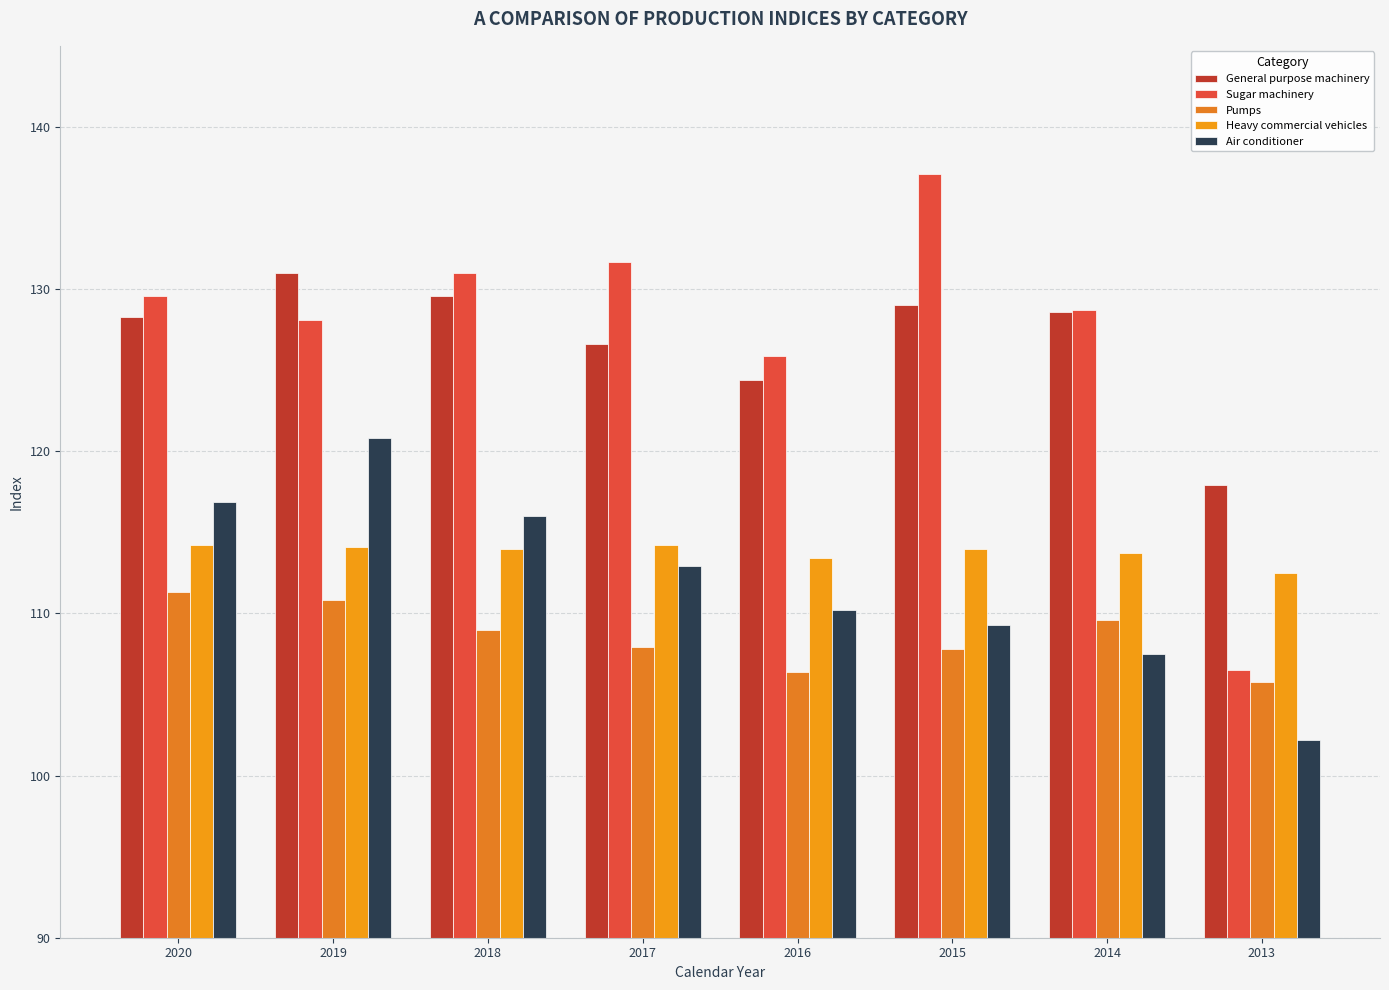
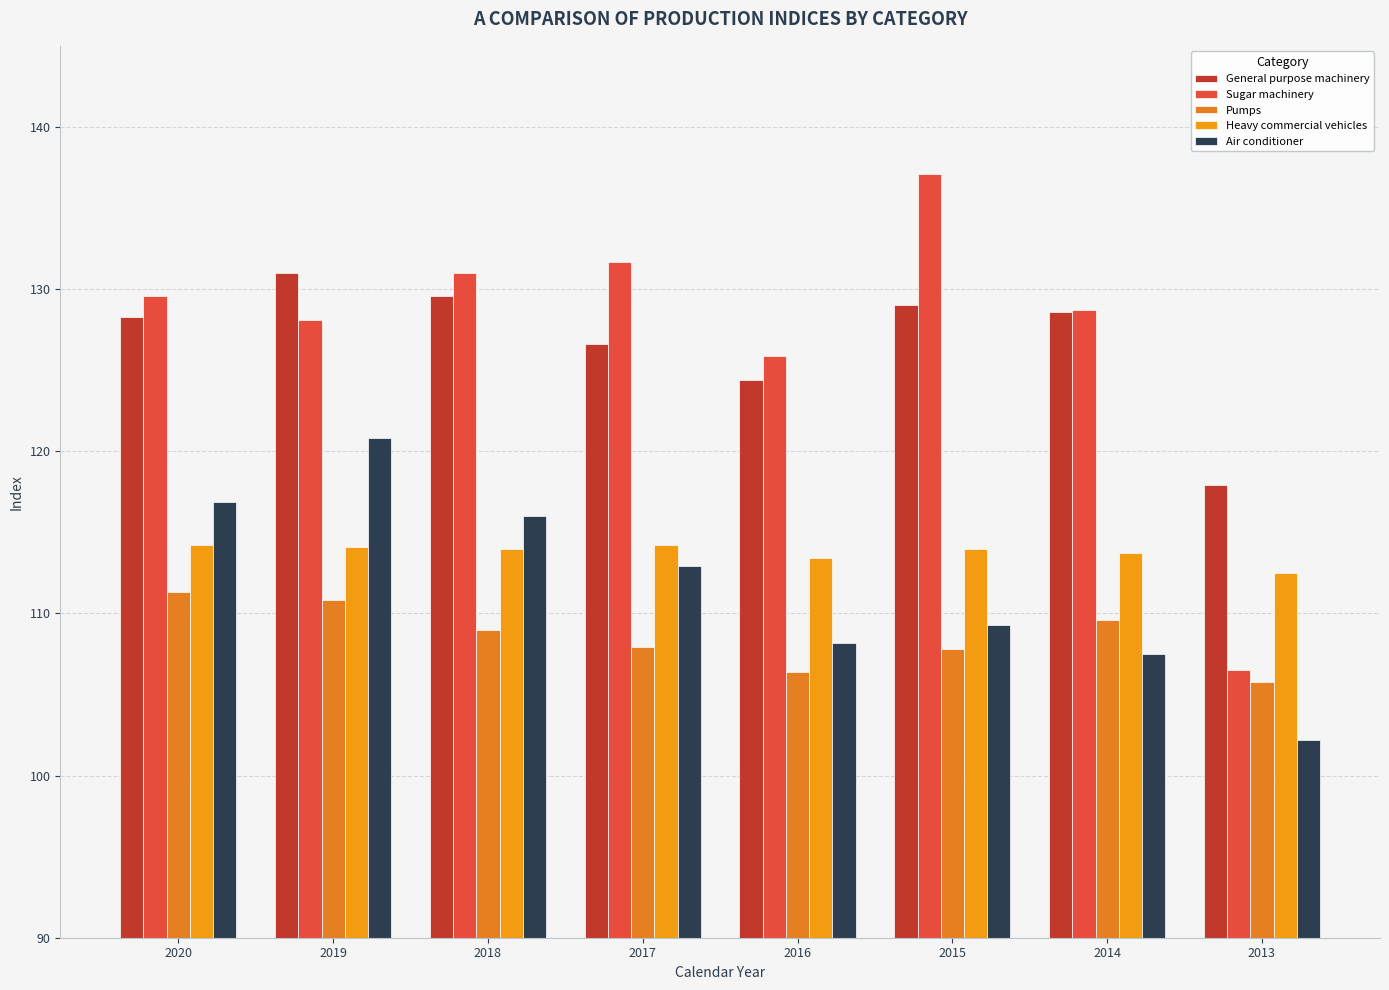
Air conditioner, 2016: 110.2 -> 108.2
